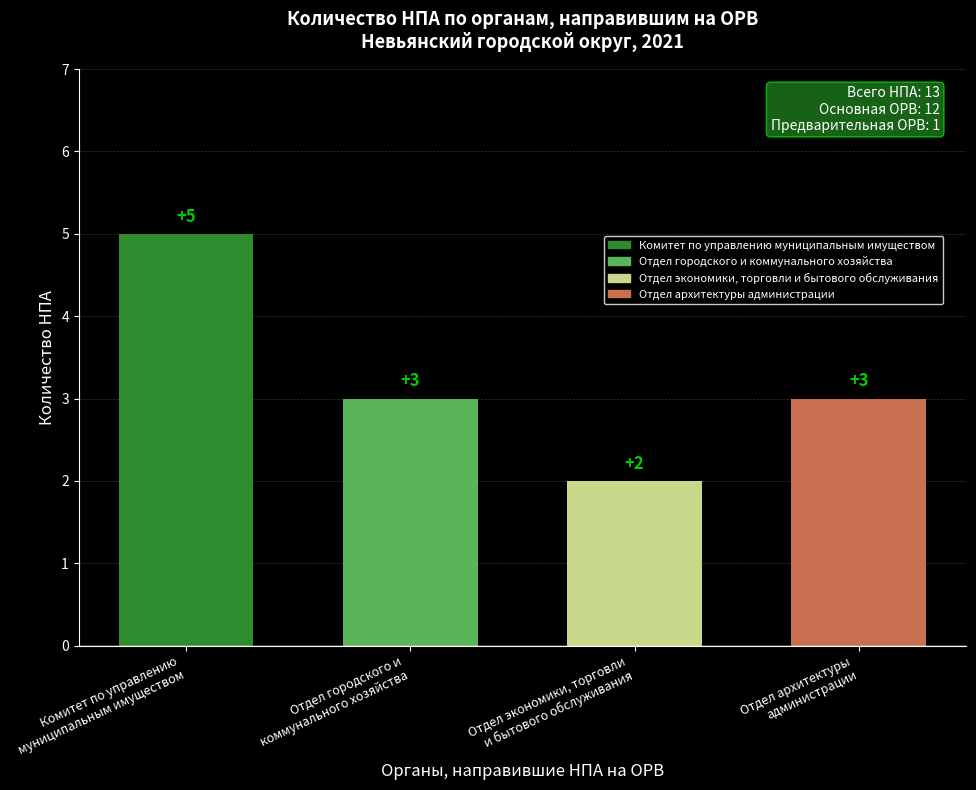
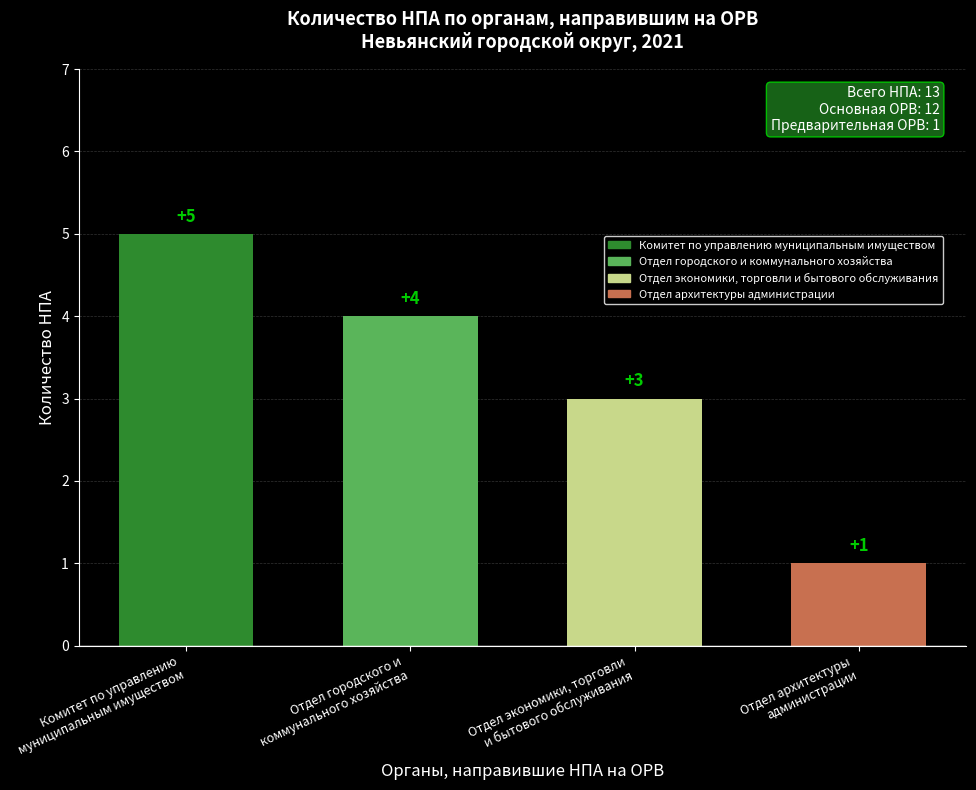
Отдел городского и коммунального хозяйства: +3 -> +4
Отдел экономики, торговли и бытового обслуживания: +2 -> +3
Отдел архитектуры администрации: +3 -> +1
